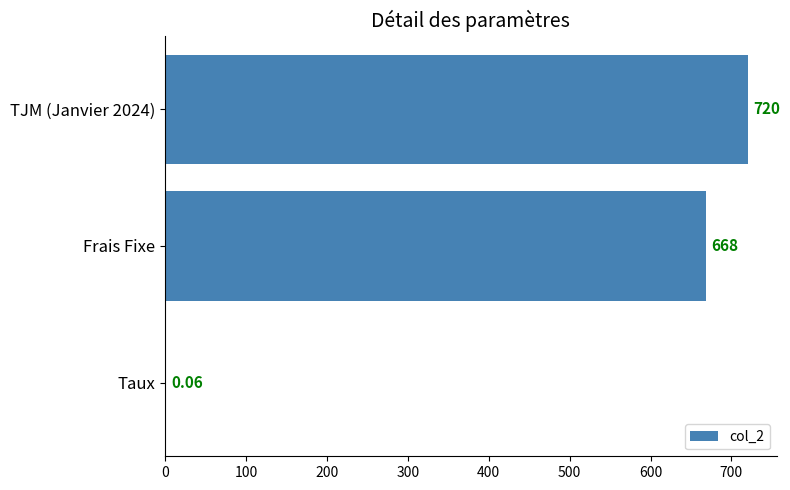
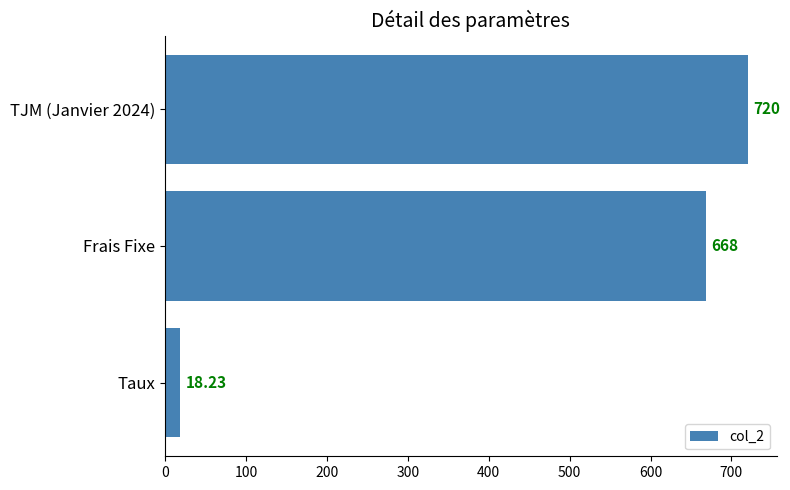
Taux: 0.06 -> 18.23
